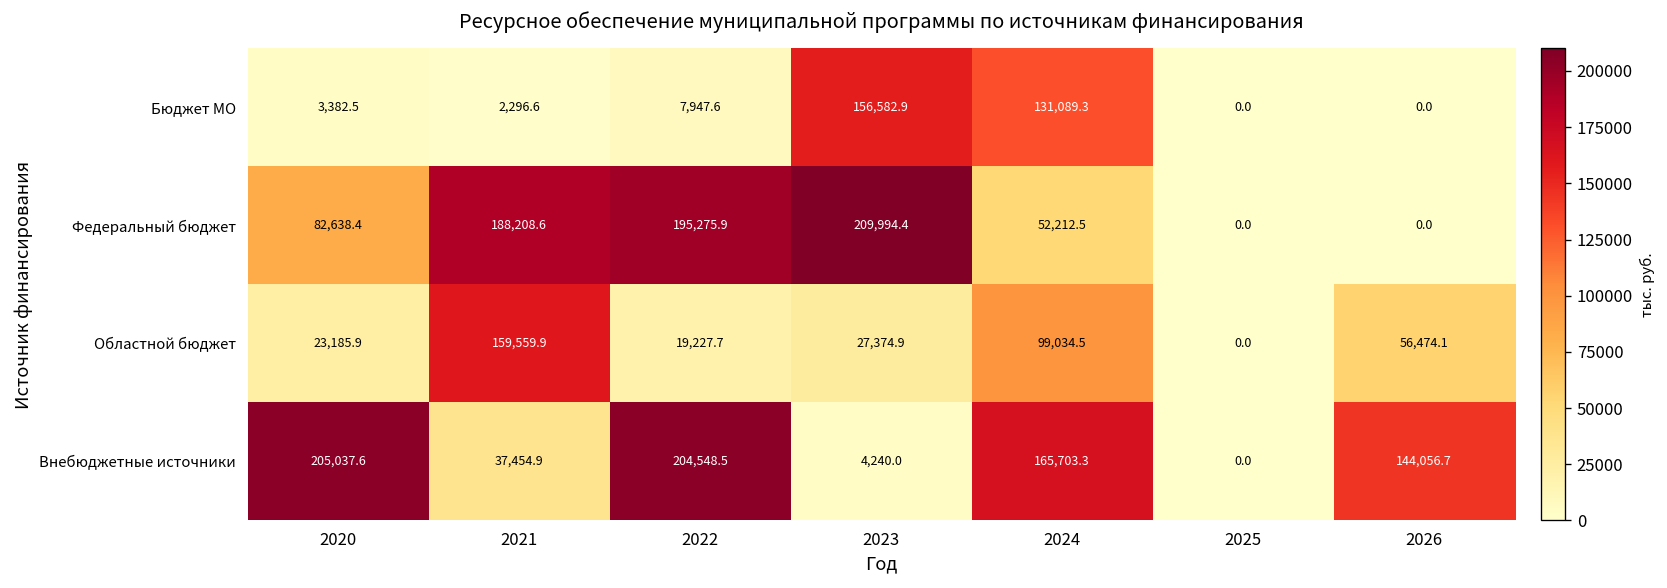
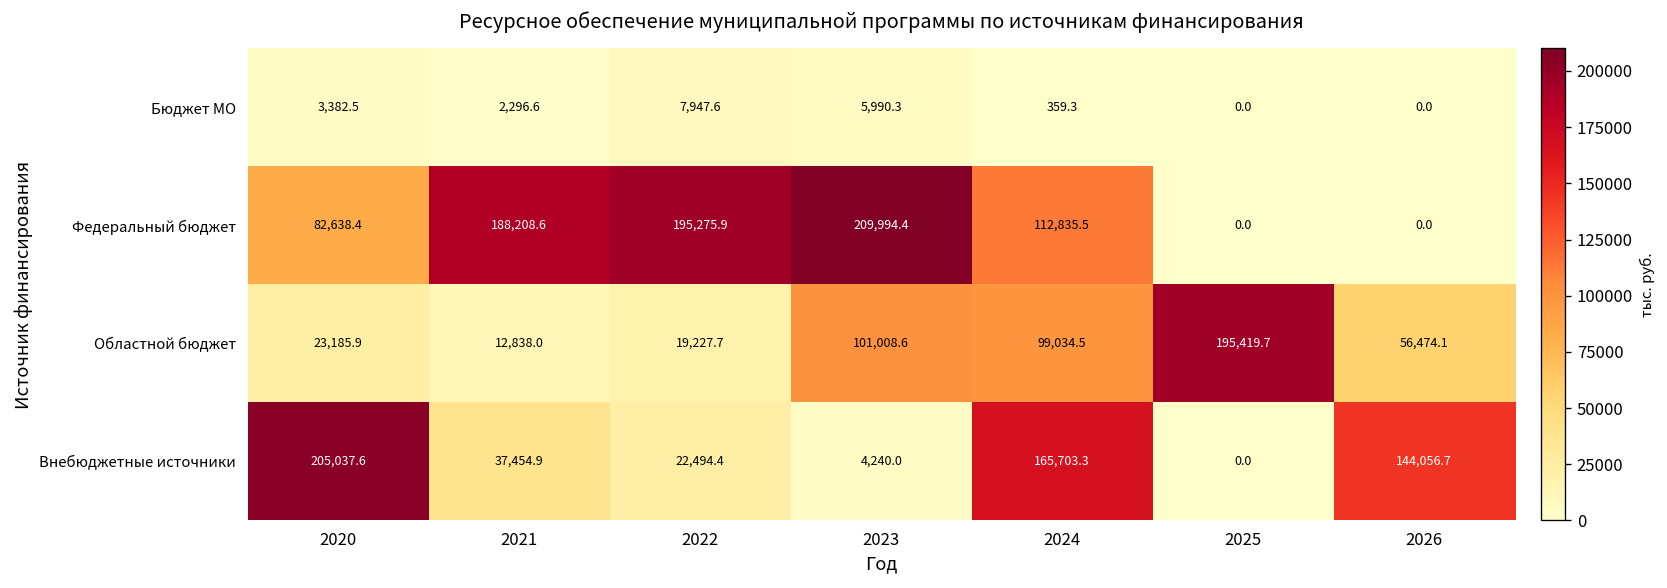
Бюджет МО, 2023: 156,582.9 -> 5,990.3
Бюджет МО, 2024: 131,089.3 -> 359.3
Федеральный бюджет, 2024: 52,212.5 -> 112,835.5
Областной бюджет, 2021: 159,559.9 -> 12,838.0
Областной бюджет, 2023: 27,374.9 -> 101,008.6
Областной бюджет, 2025: 0.0 -> 195,419.7
Внебюджетные источники, 2022: 204,548.5 -> 22,494.4
